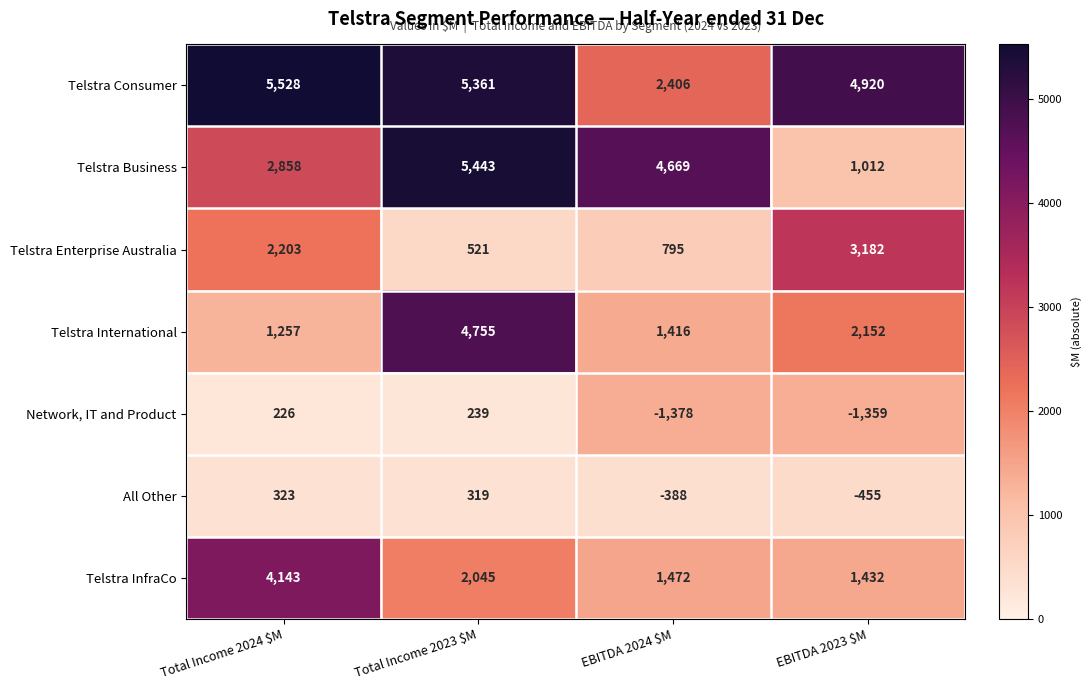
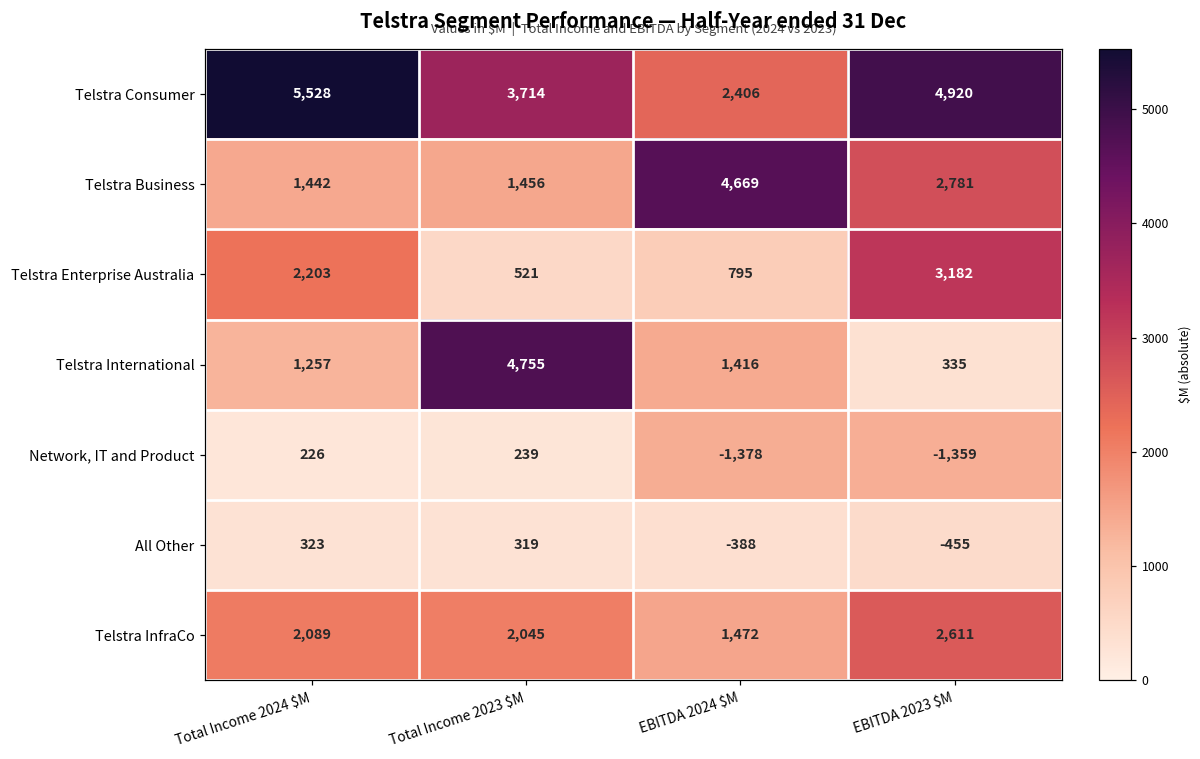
Telstra Consumer, Total Income 2023 $M: 5,361 -> 3,714
Telstra Business, Total Income 2024 $M: 2,858 -> 1,442
Telstra Business, Total Income 2023 $M: 5,443 -> 1,456
Telstra Business, EBITDA 2023 $M: 1,012 -> 2,781
Telstra International, EBITDA 2023 $M: 2,152 -> 335
Telstra InfraCo, Total Income 2024 $M: 4,143 -> 2,089
Telstra InfraCo, EBITDA 2023 $M: 1,432 -> 2,611
